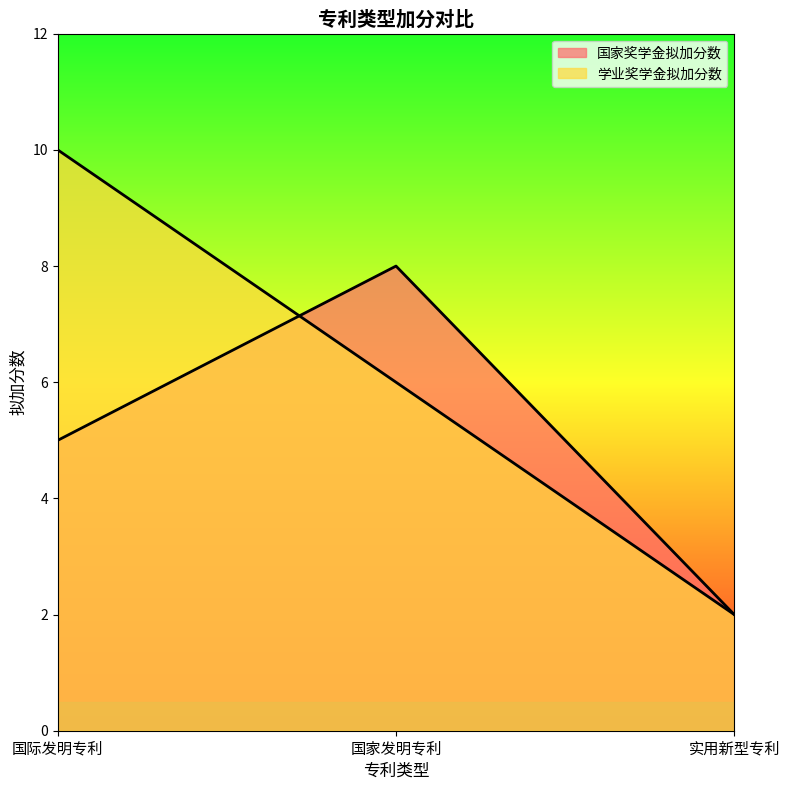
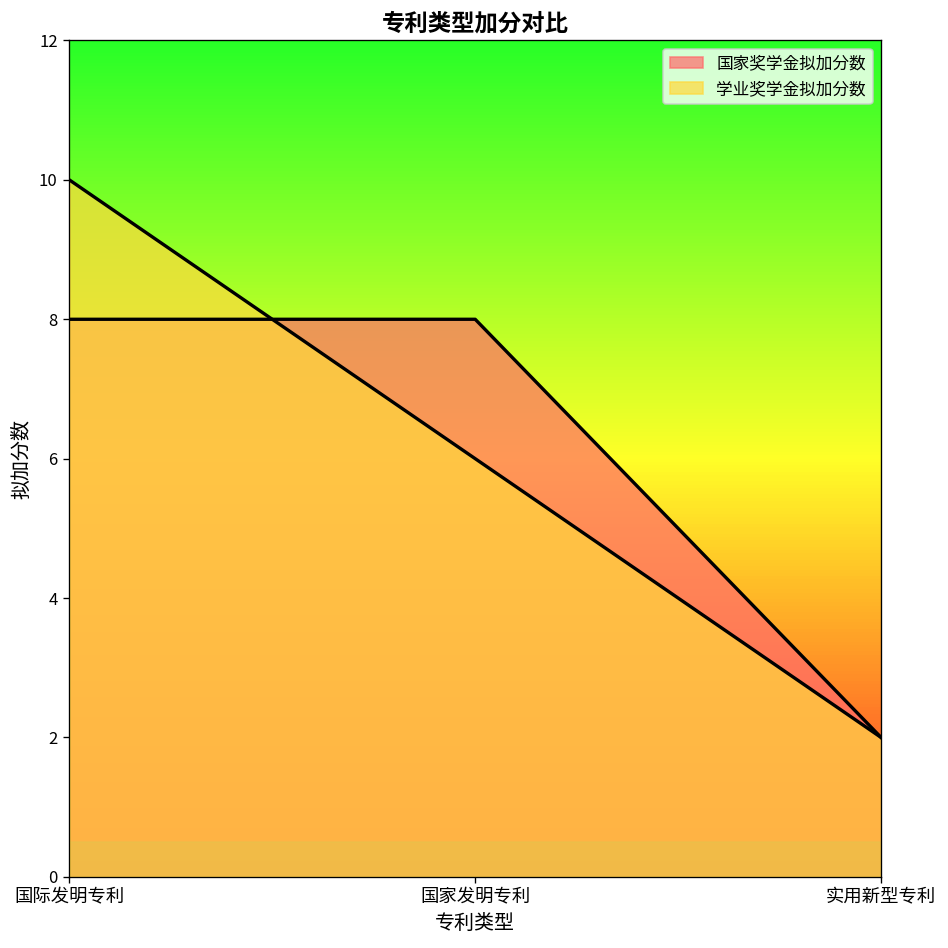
国家奖学金拟加分数, 国际发明专利: 5 -> 8
